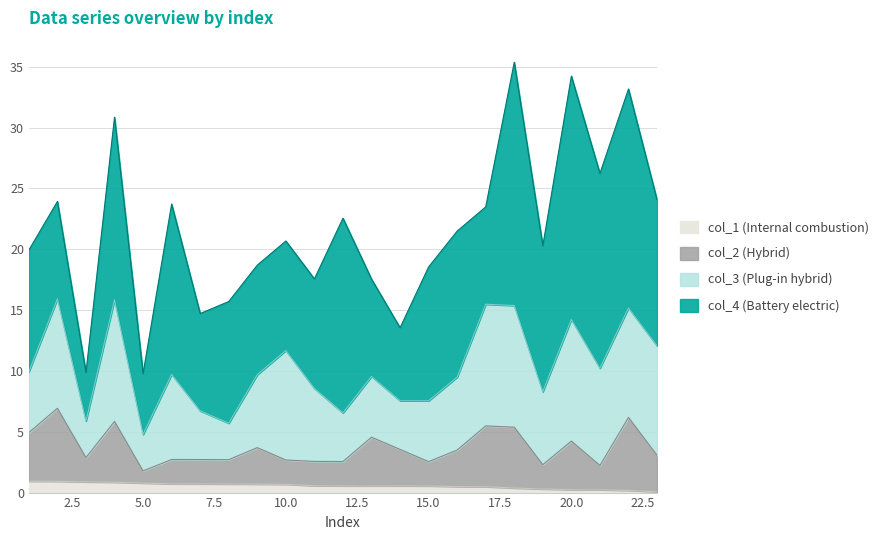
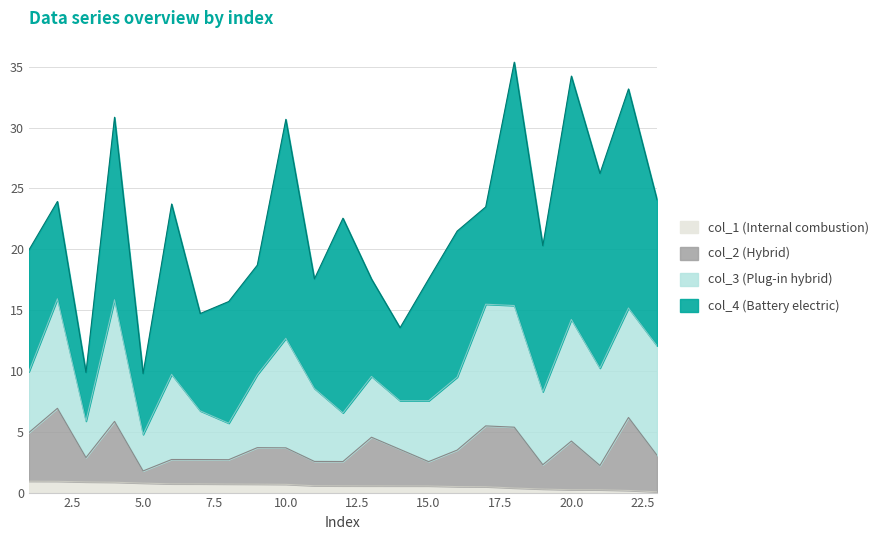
col_2 (Hybrid), 10.0: 2 -> 3
col_4 (Battery electric), 10.0: 9 -> 18
col_4 (Battery electric), 15.0: 11 -> 10
